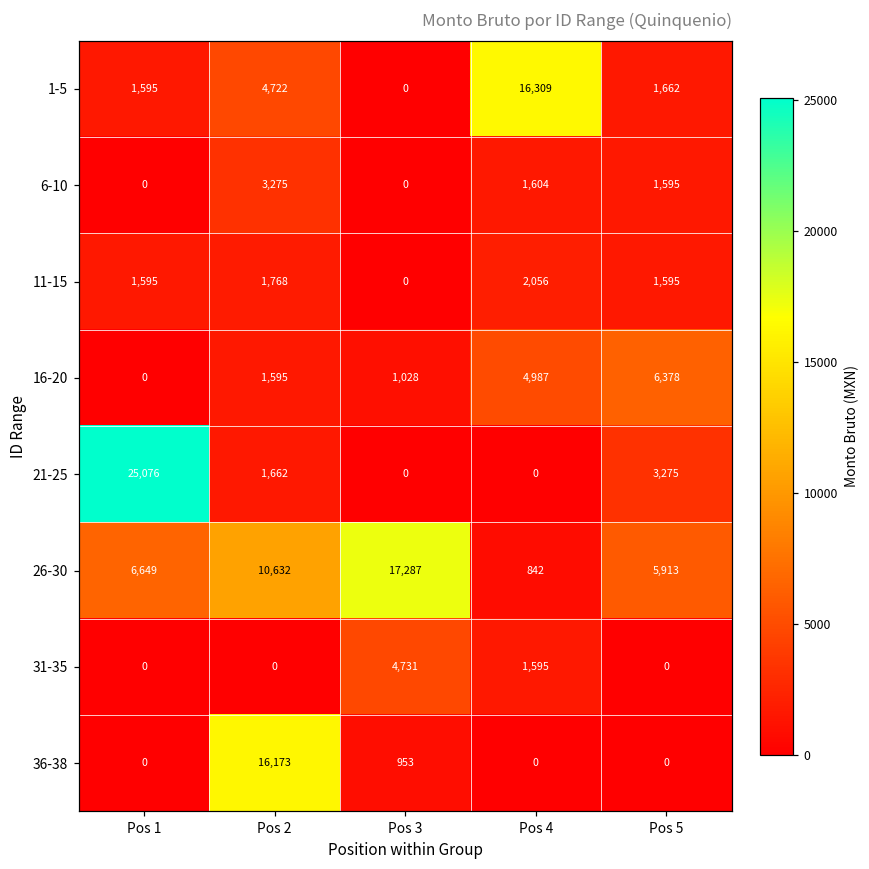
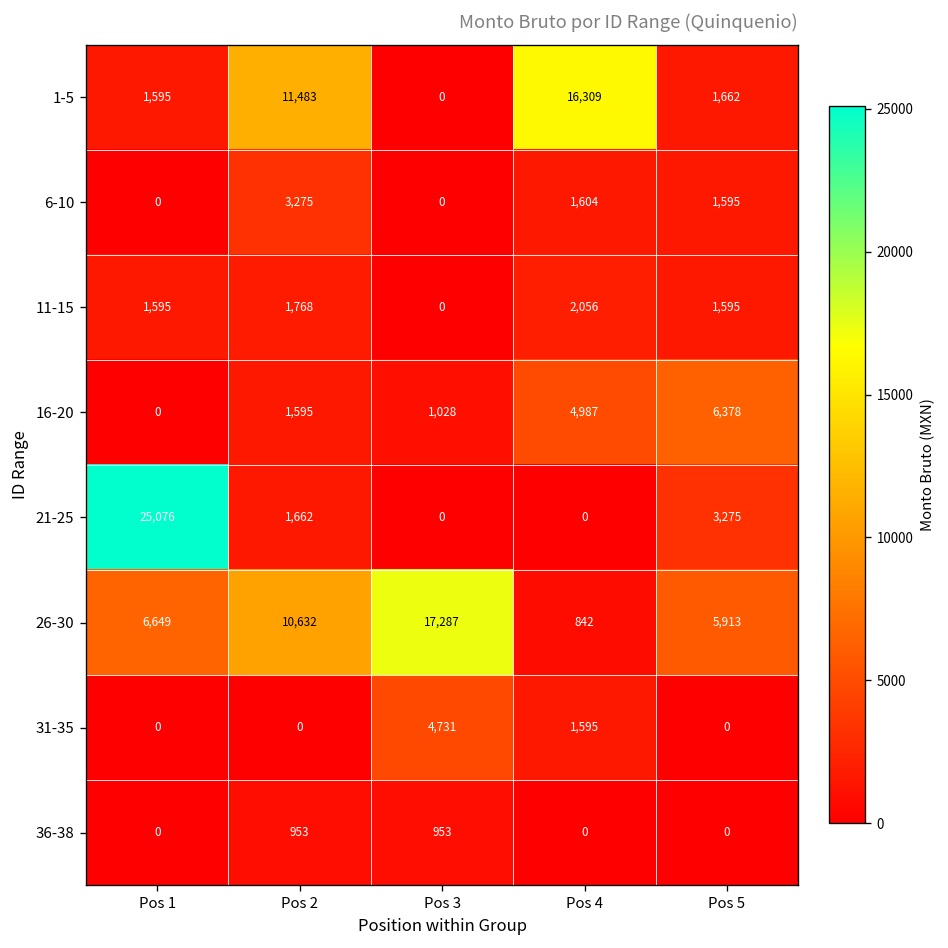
1-5, Pos 2: 4,722 -> 11,483
36-38, Pos 2: 16,173 -> 953
